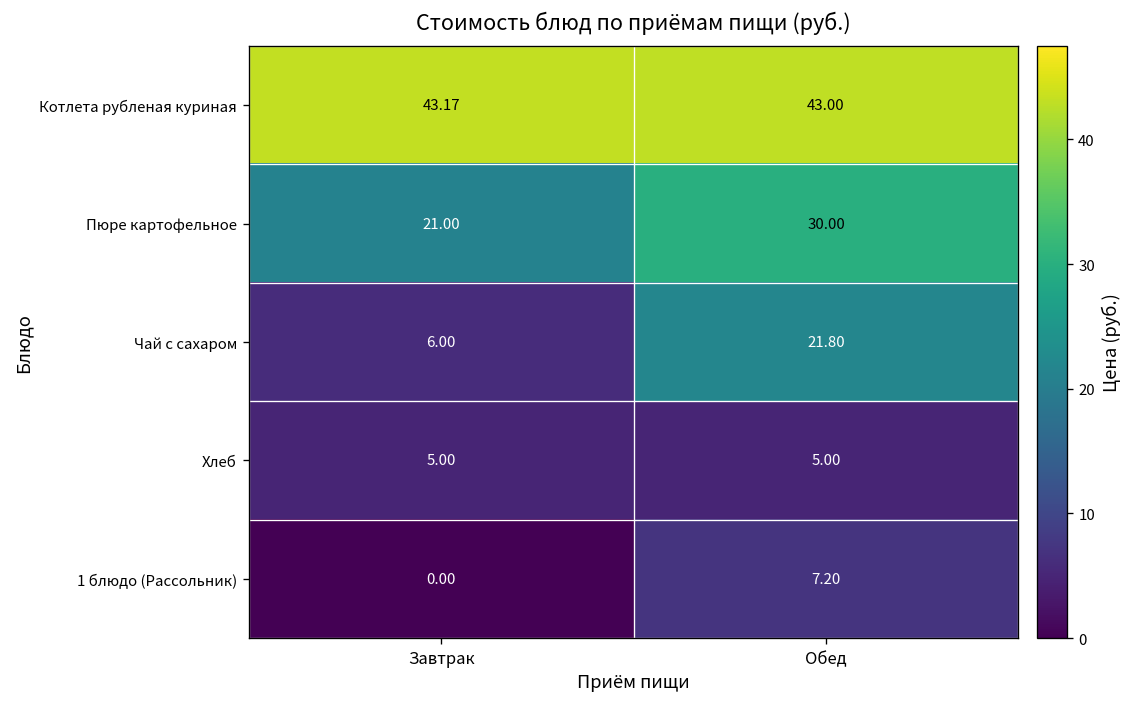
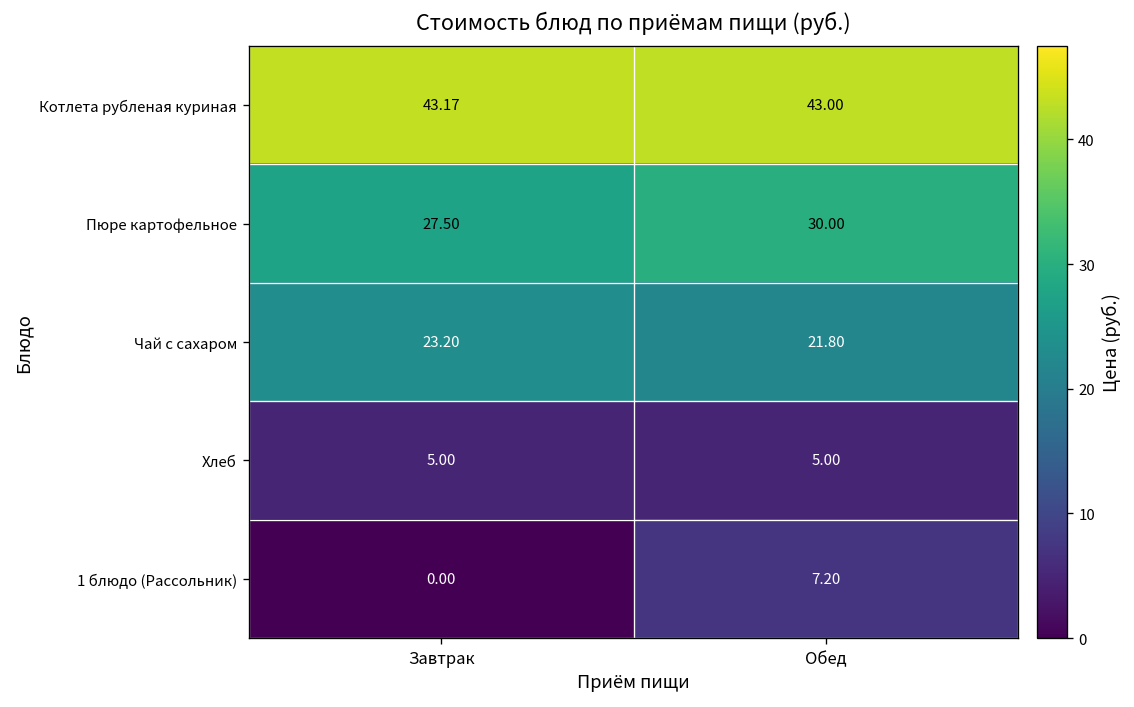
Пюре картофельное, Завтрак: 21.00 -> 27.50
Чай с сахаром, Завтрак: 6.00 -> 23.20
